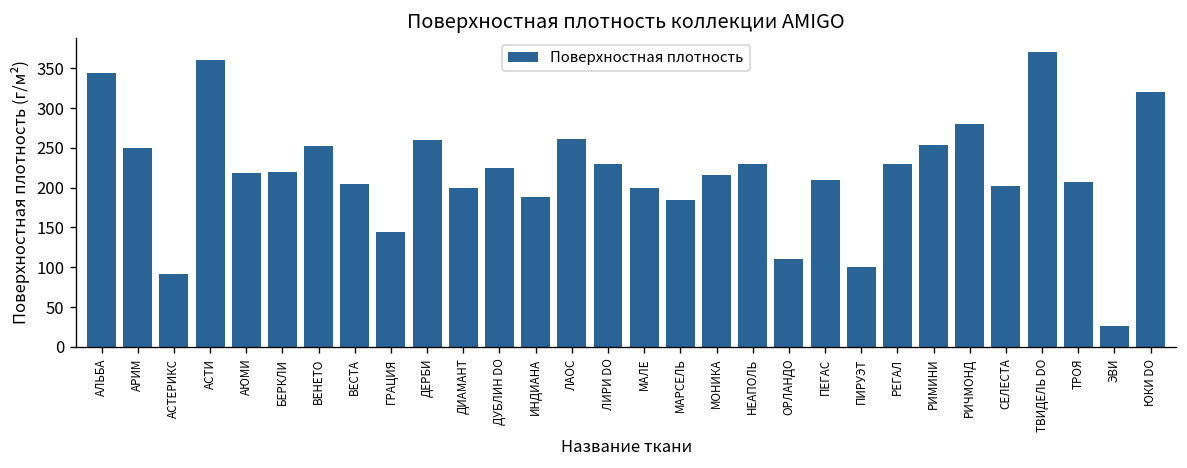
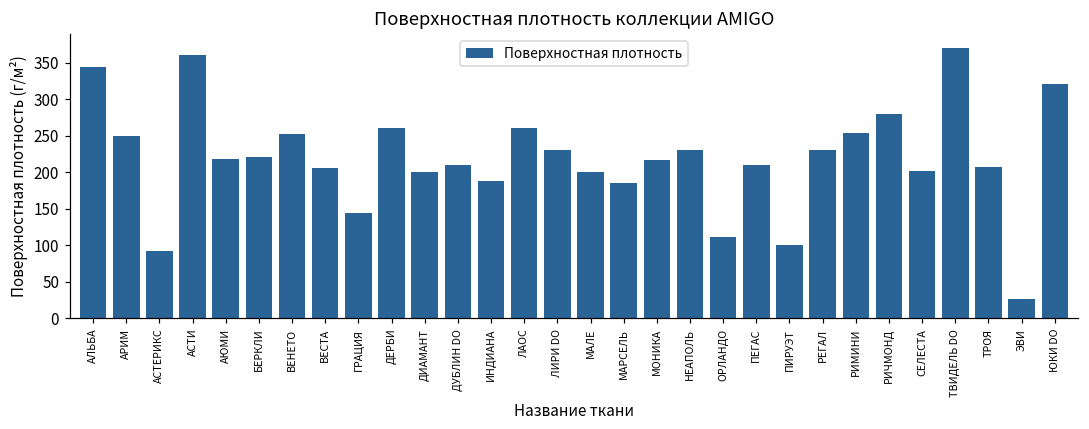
ДУБЛИН DO: 230 -> 210
